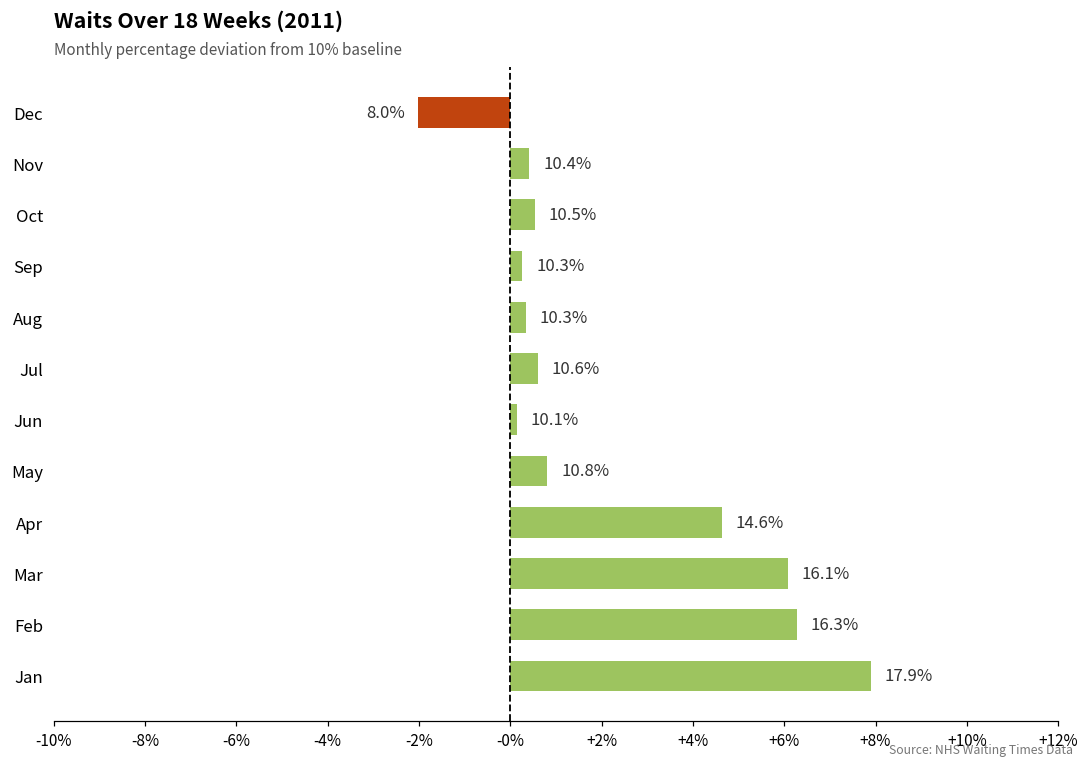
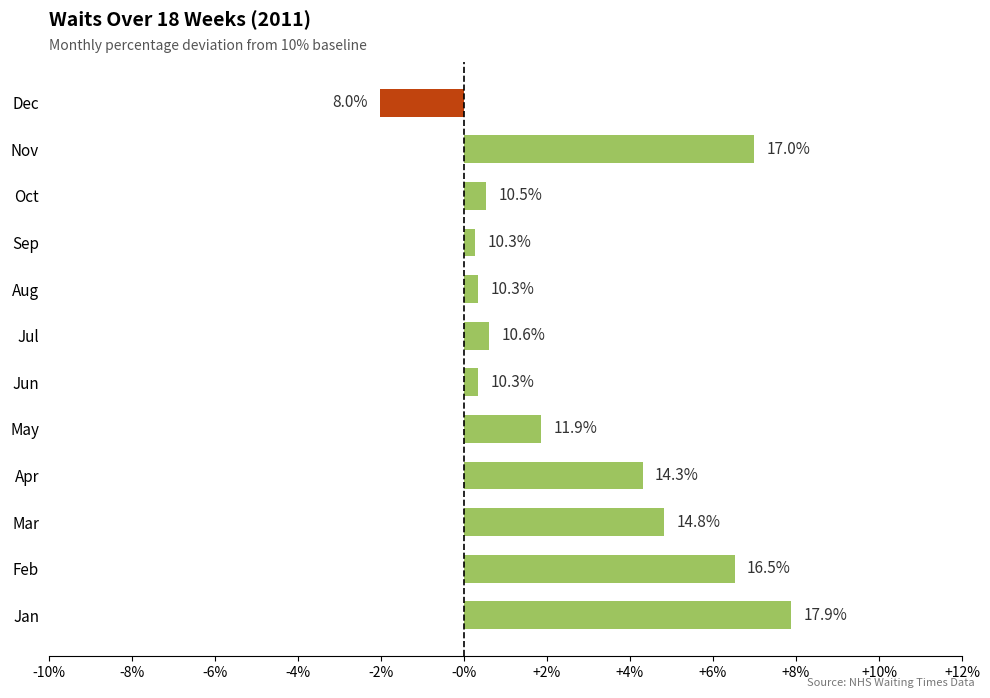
Nov: 10.4% -> 17.0%
Jun: 10.1% -> 10.3%
May: 10.8% -> 11.9%
Apr: 14.6% -> 14.3%
Mar: 16.1% -> 14.8%
Feb: 16.3% -> 16.5%
